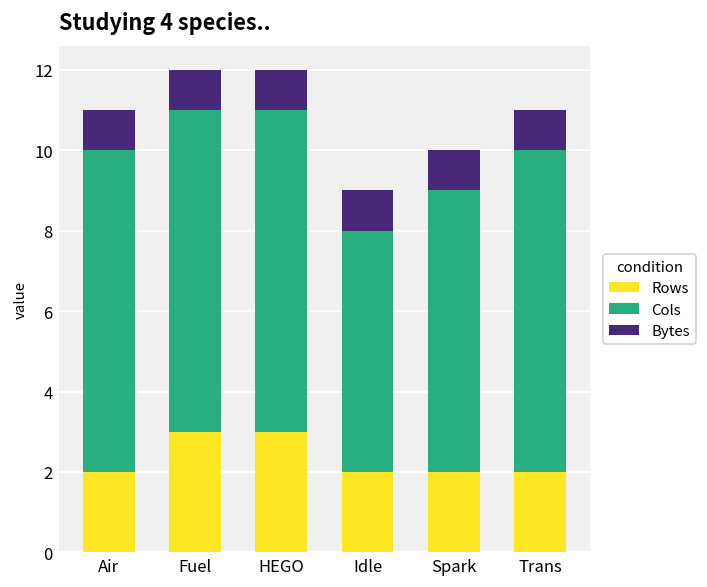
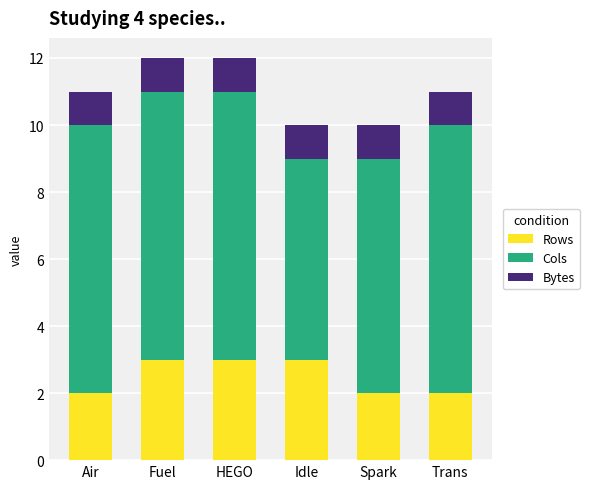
Rows, Idle: 2 -> 3
